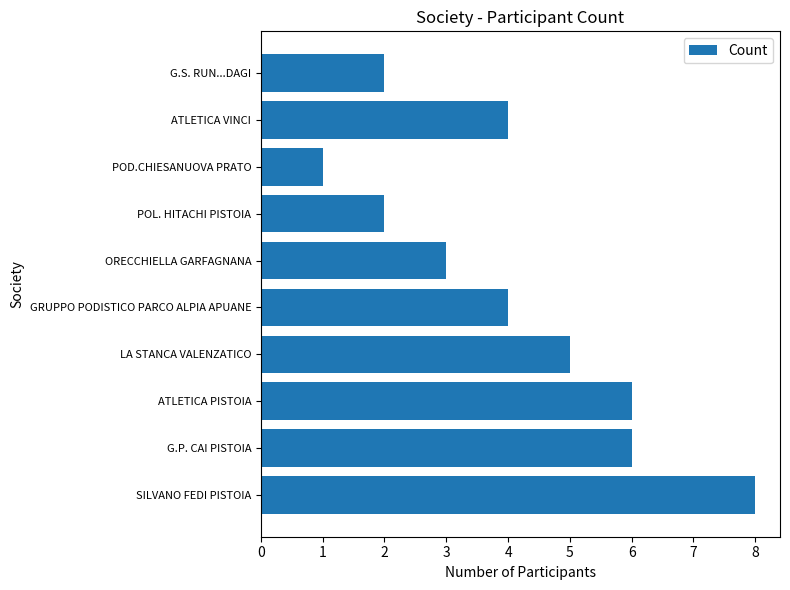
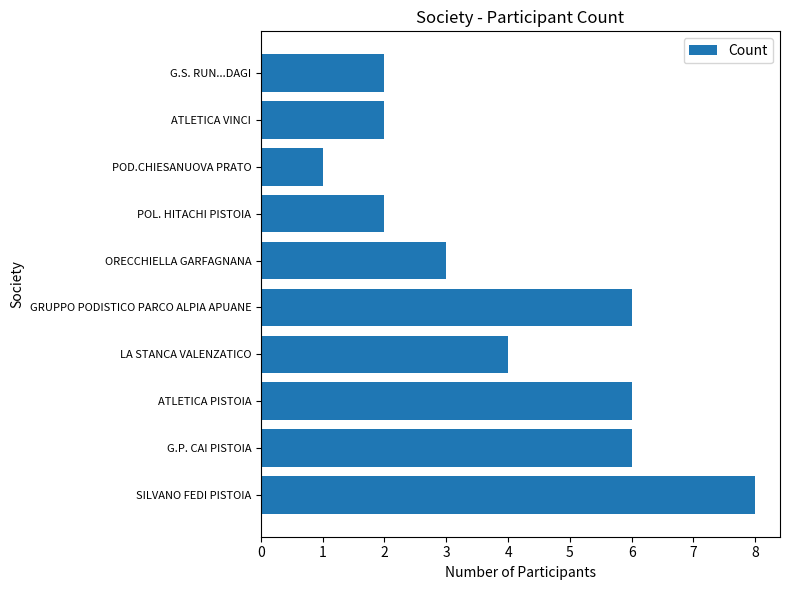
ATLETICA VINCI: 4 -> 2
GRUPPO PODISTICO PARCO ALPIA APUANE: 4 -> 6
LA STANCA VALENZATICO: 5 -> 4
